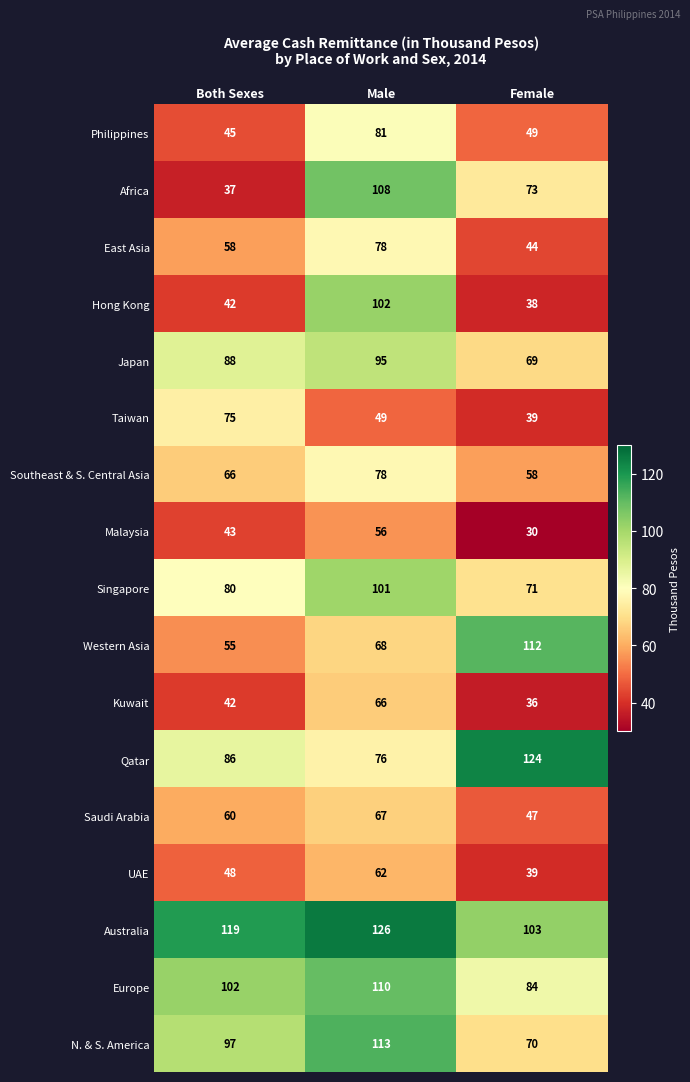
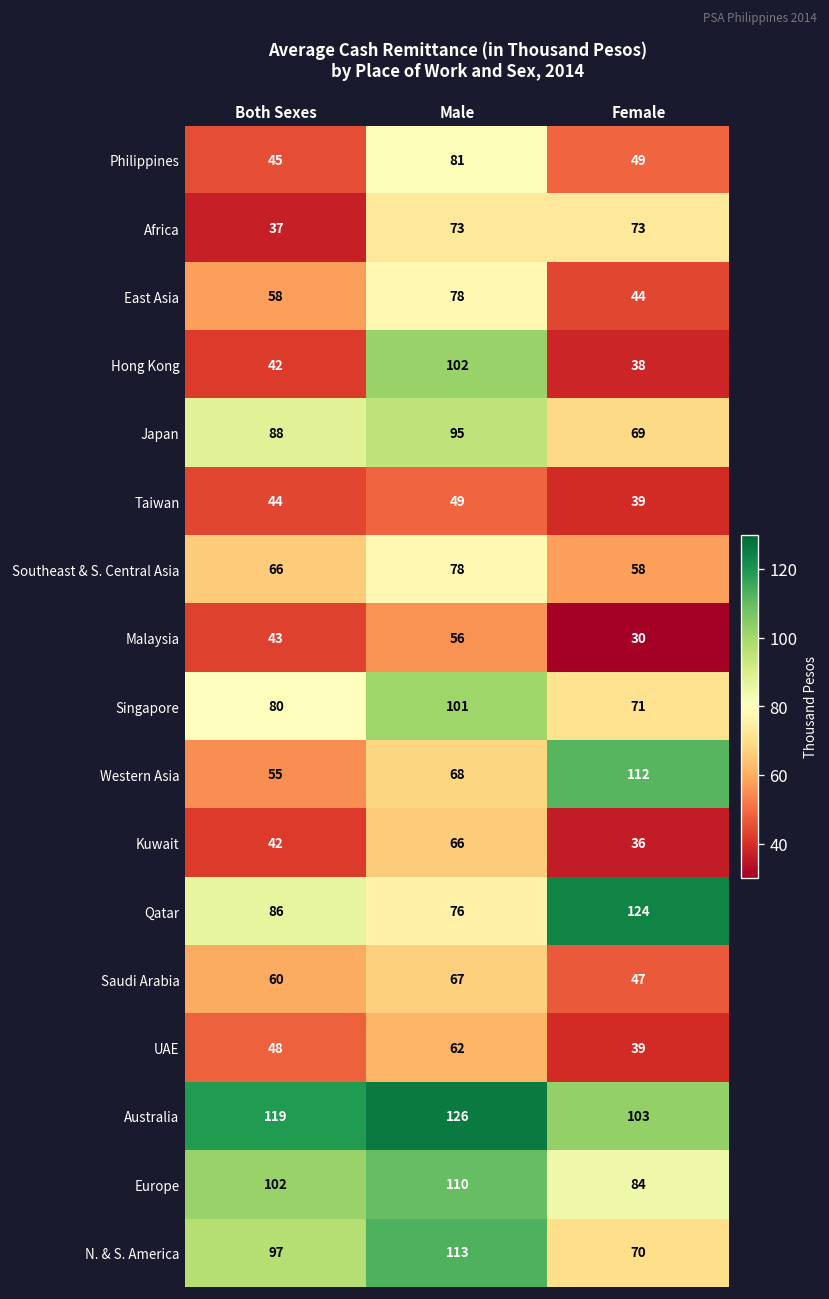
Africa, Male: 108 -> 73
Taiwan, Both Sexes: 75 -> 44
